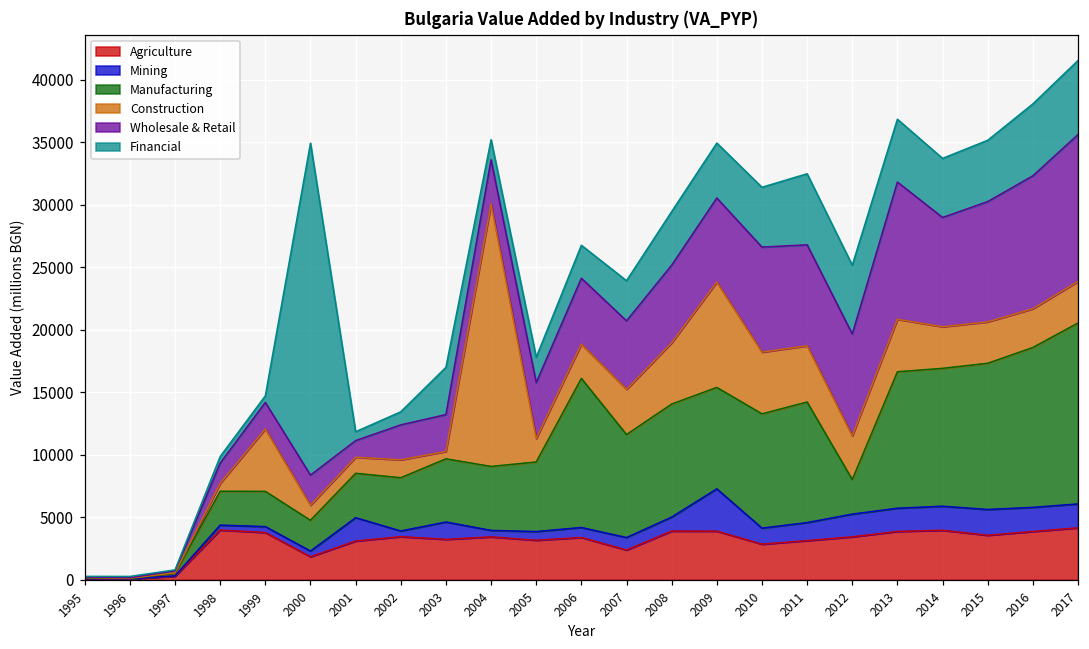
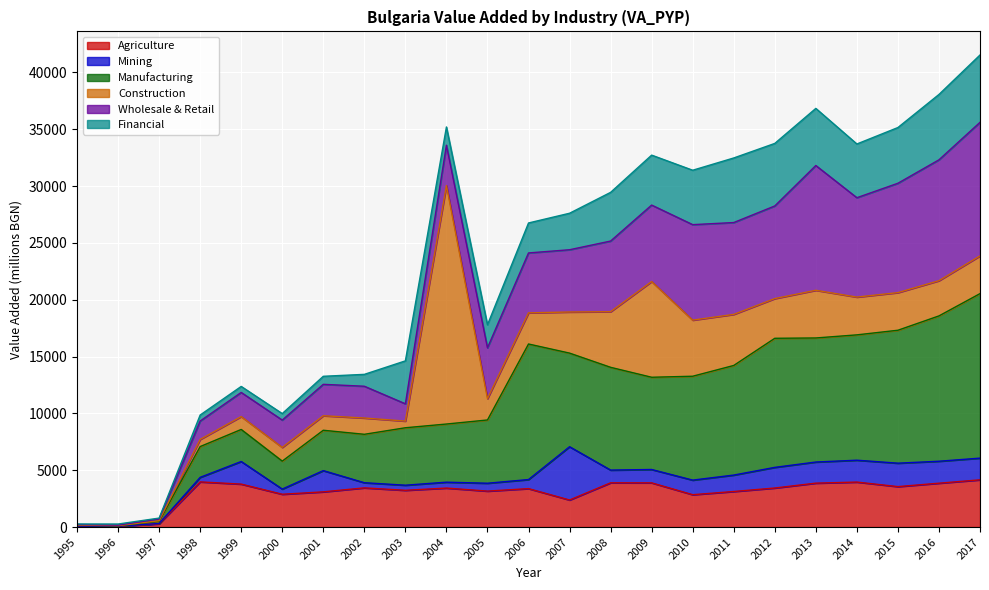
Mining, 1999: 500 -> 2000
Construction, 1999: 5000 -> 1100
Agriculture, 2000: 1800 -> 2900
Financial, 2000: 26600 -> 600
Wholesale & Retail, 2001: 1300 -> 2800
Mining, 2003: 1400 -> 400
Wholesale & Retail, 2003: 3000 -> 1500
Mining, 2007: 1000 -> 4700
Mining, 2009: 3400 -> 1200
Manufacturing, 2012: 2800 -> 11400
